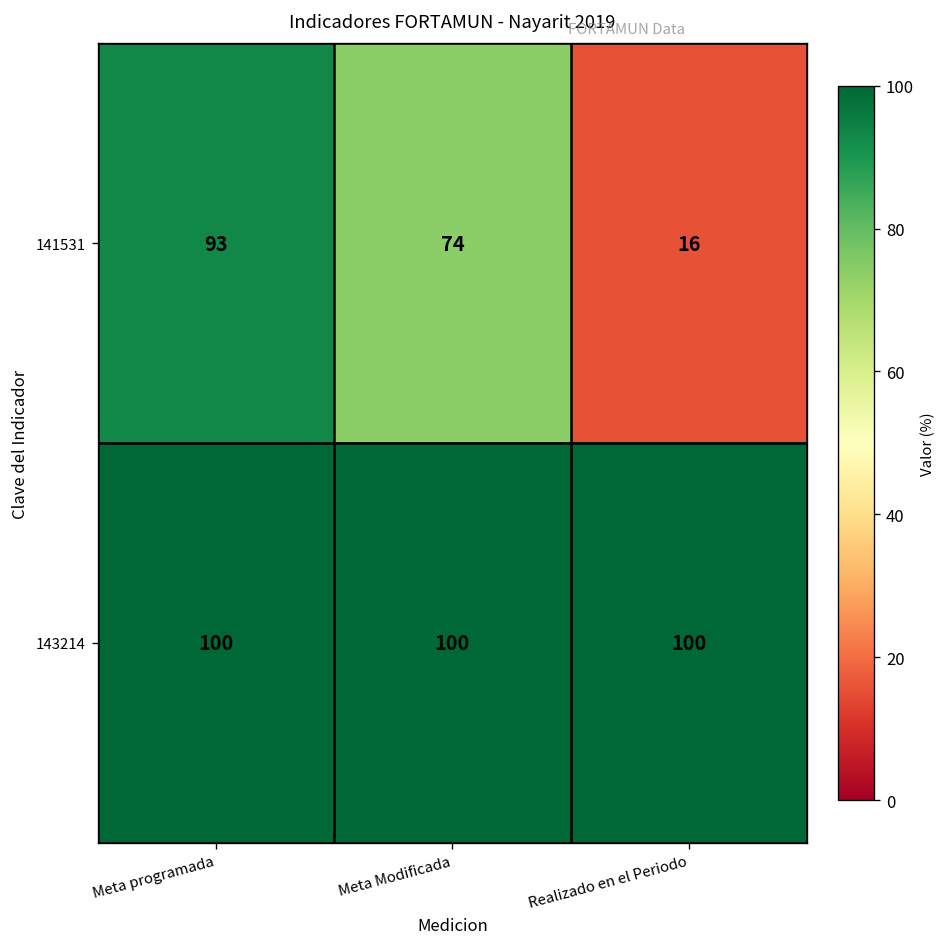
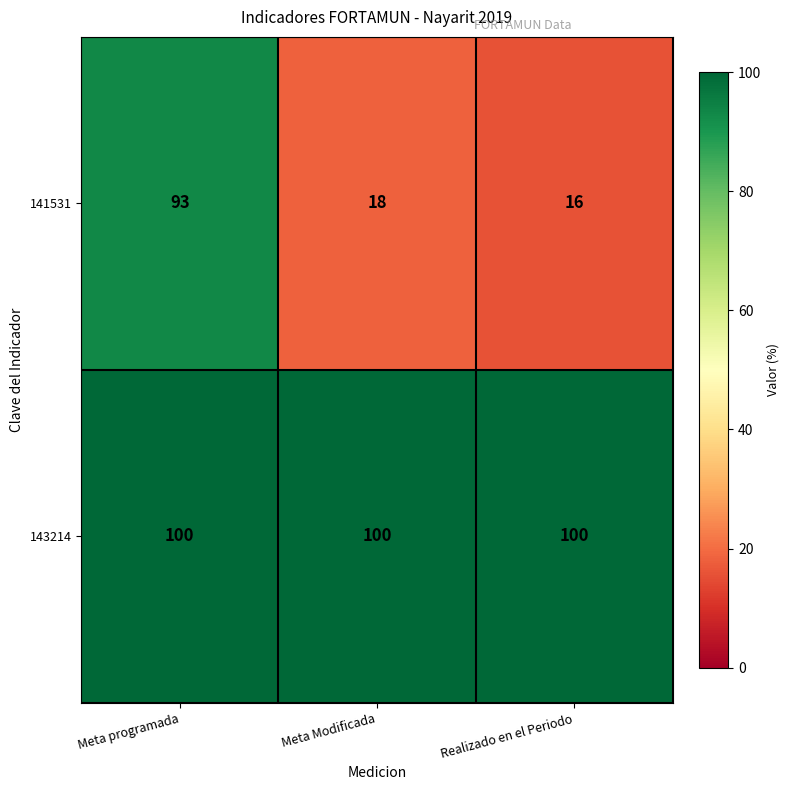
141531, Meta Modificada: 74 -> 18
